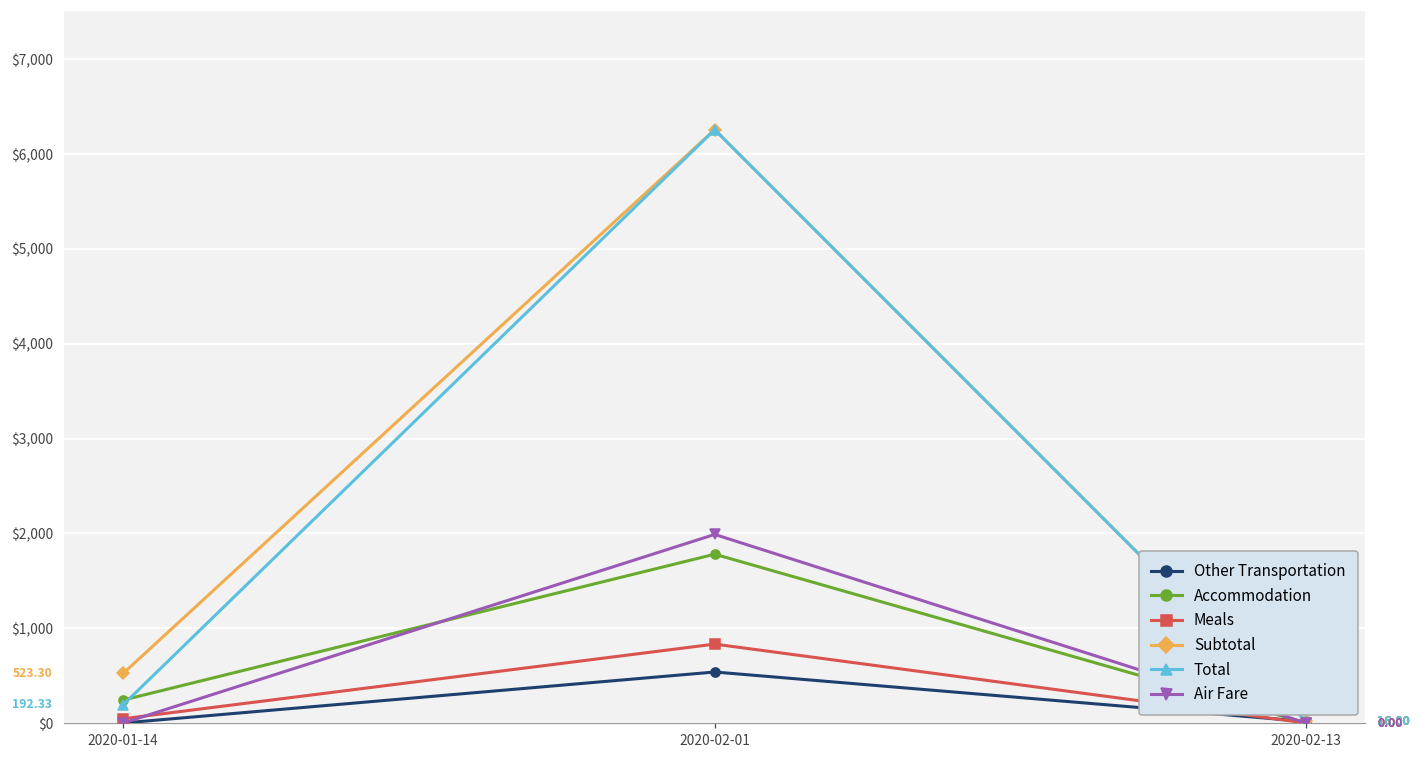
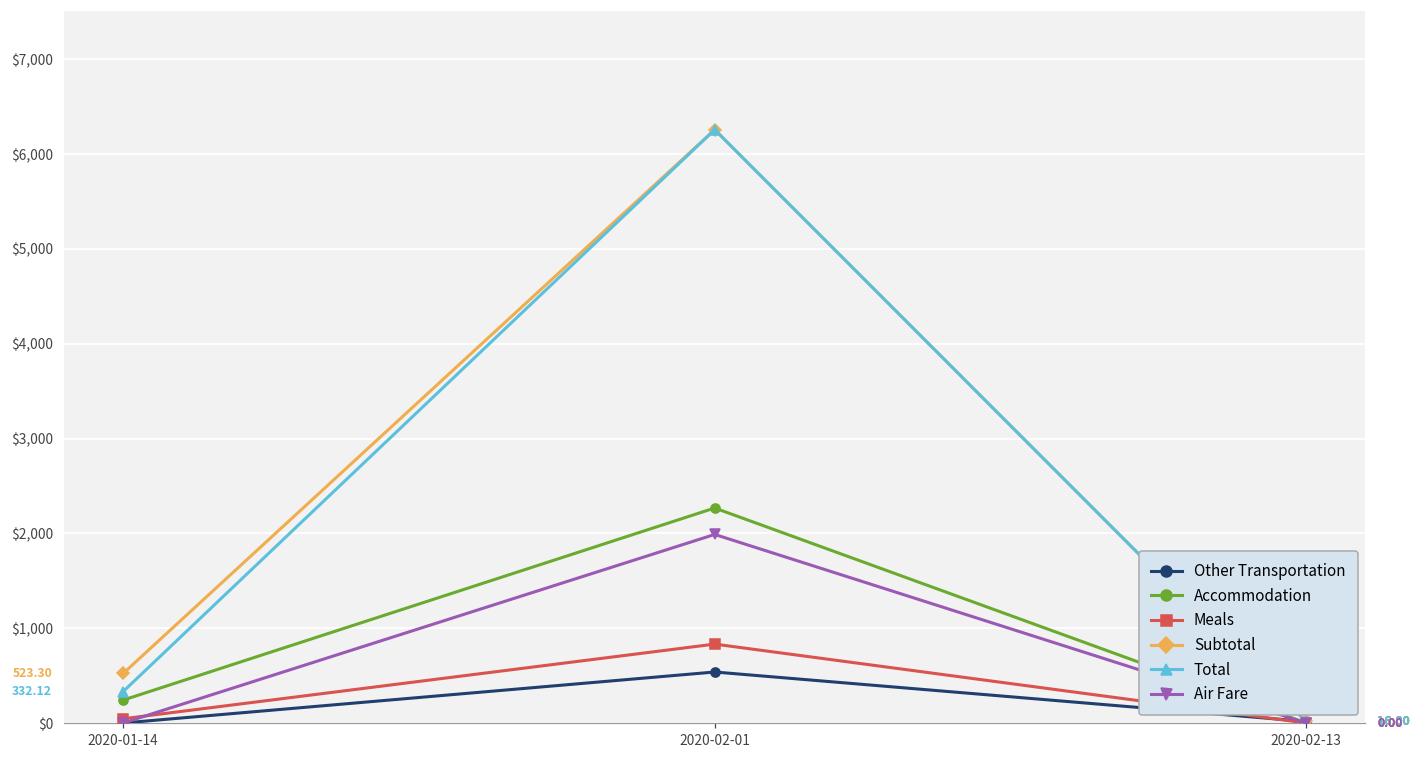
Total, 2020-01-14: 192.33 -> 332.12
Accommodation, 2020-02-01: $1,800 -> $2,300
